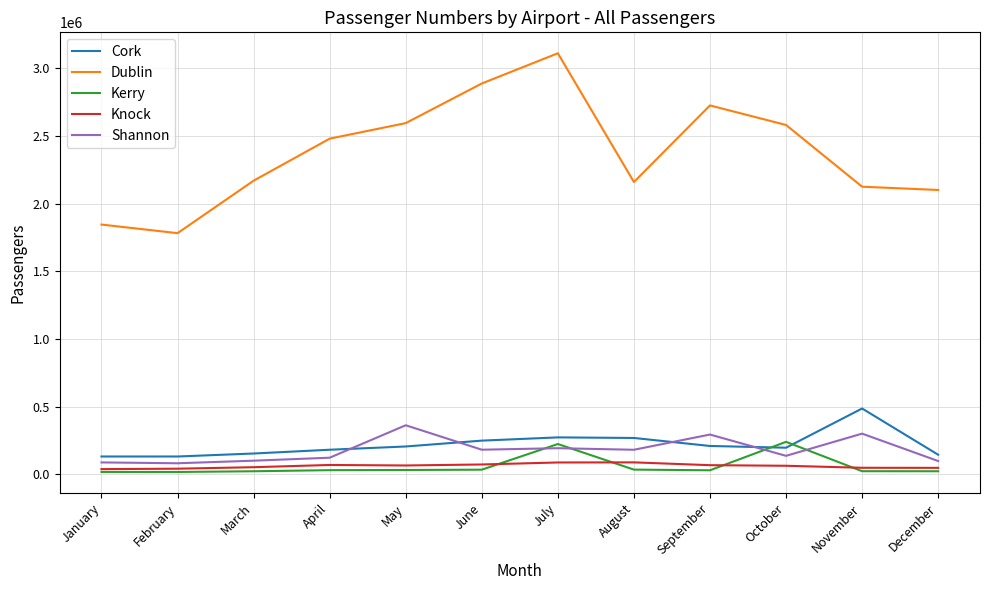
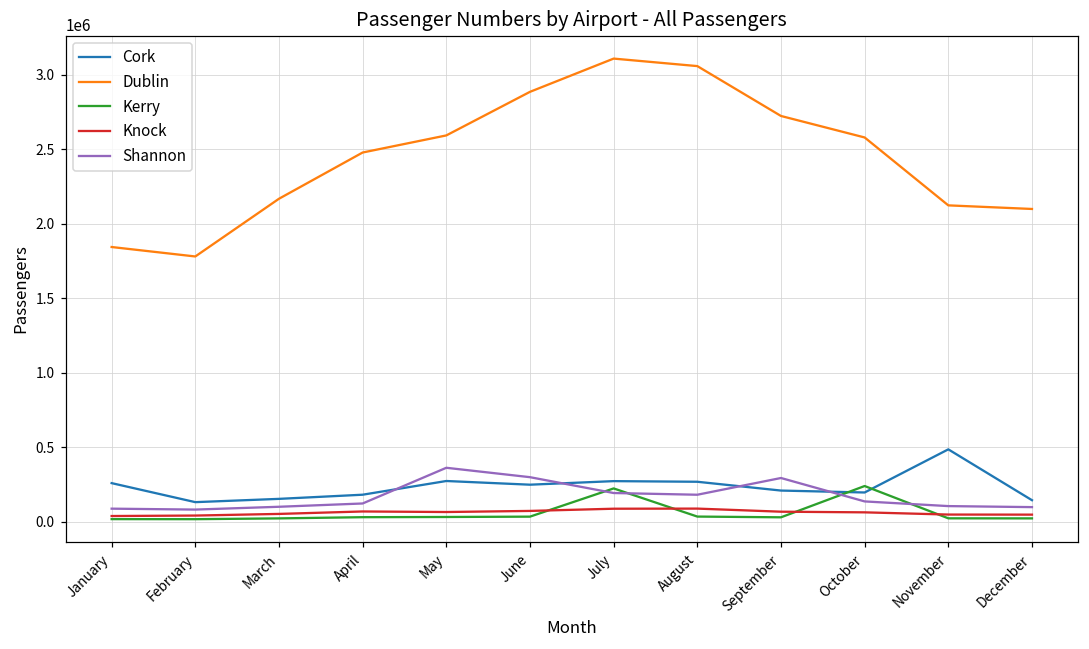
Cork, January: 130000 -> 260000
Cork, May: 210000 -> 270000
Shannon, June: 180000 -> 300000
Dublin, August: 2160000 -> 3060000
Shannon, November: 300000 -> 110000
